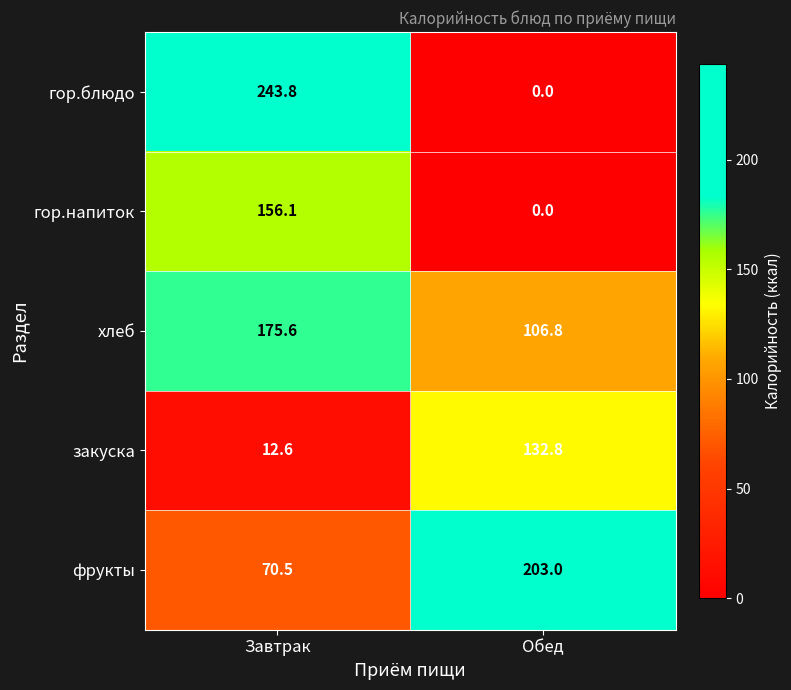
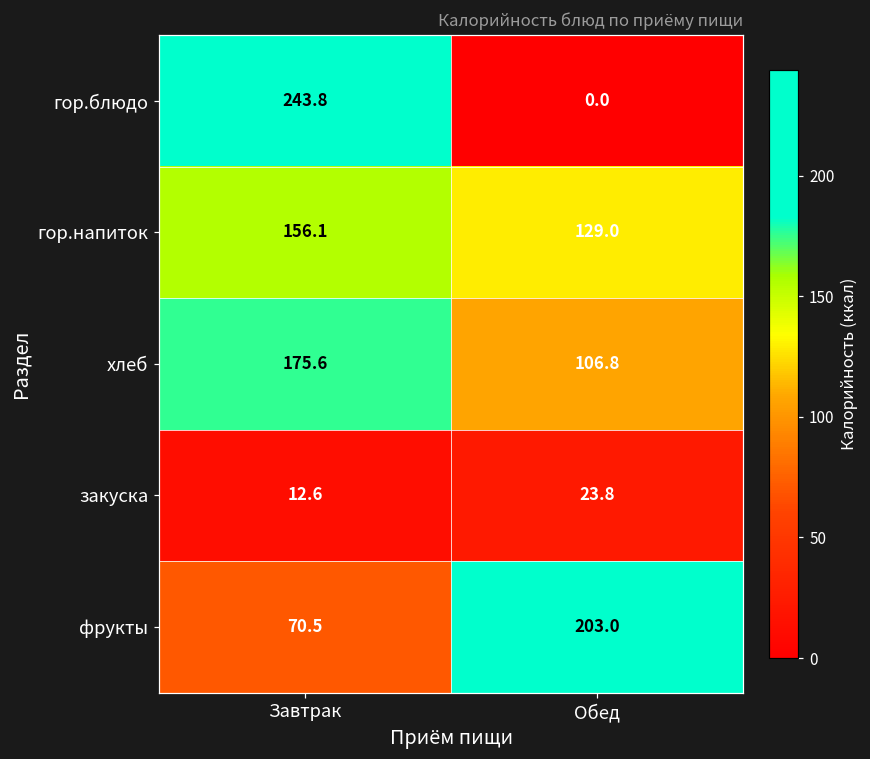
гор.напиток, Обед: 0.0 -> 129.0
закуска, Обед: 132.8 -> 23.8
